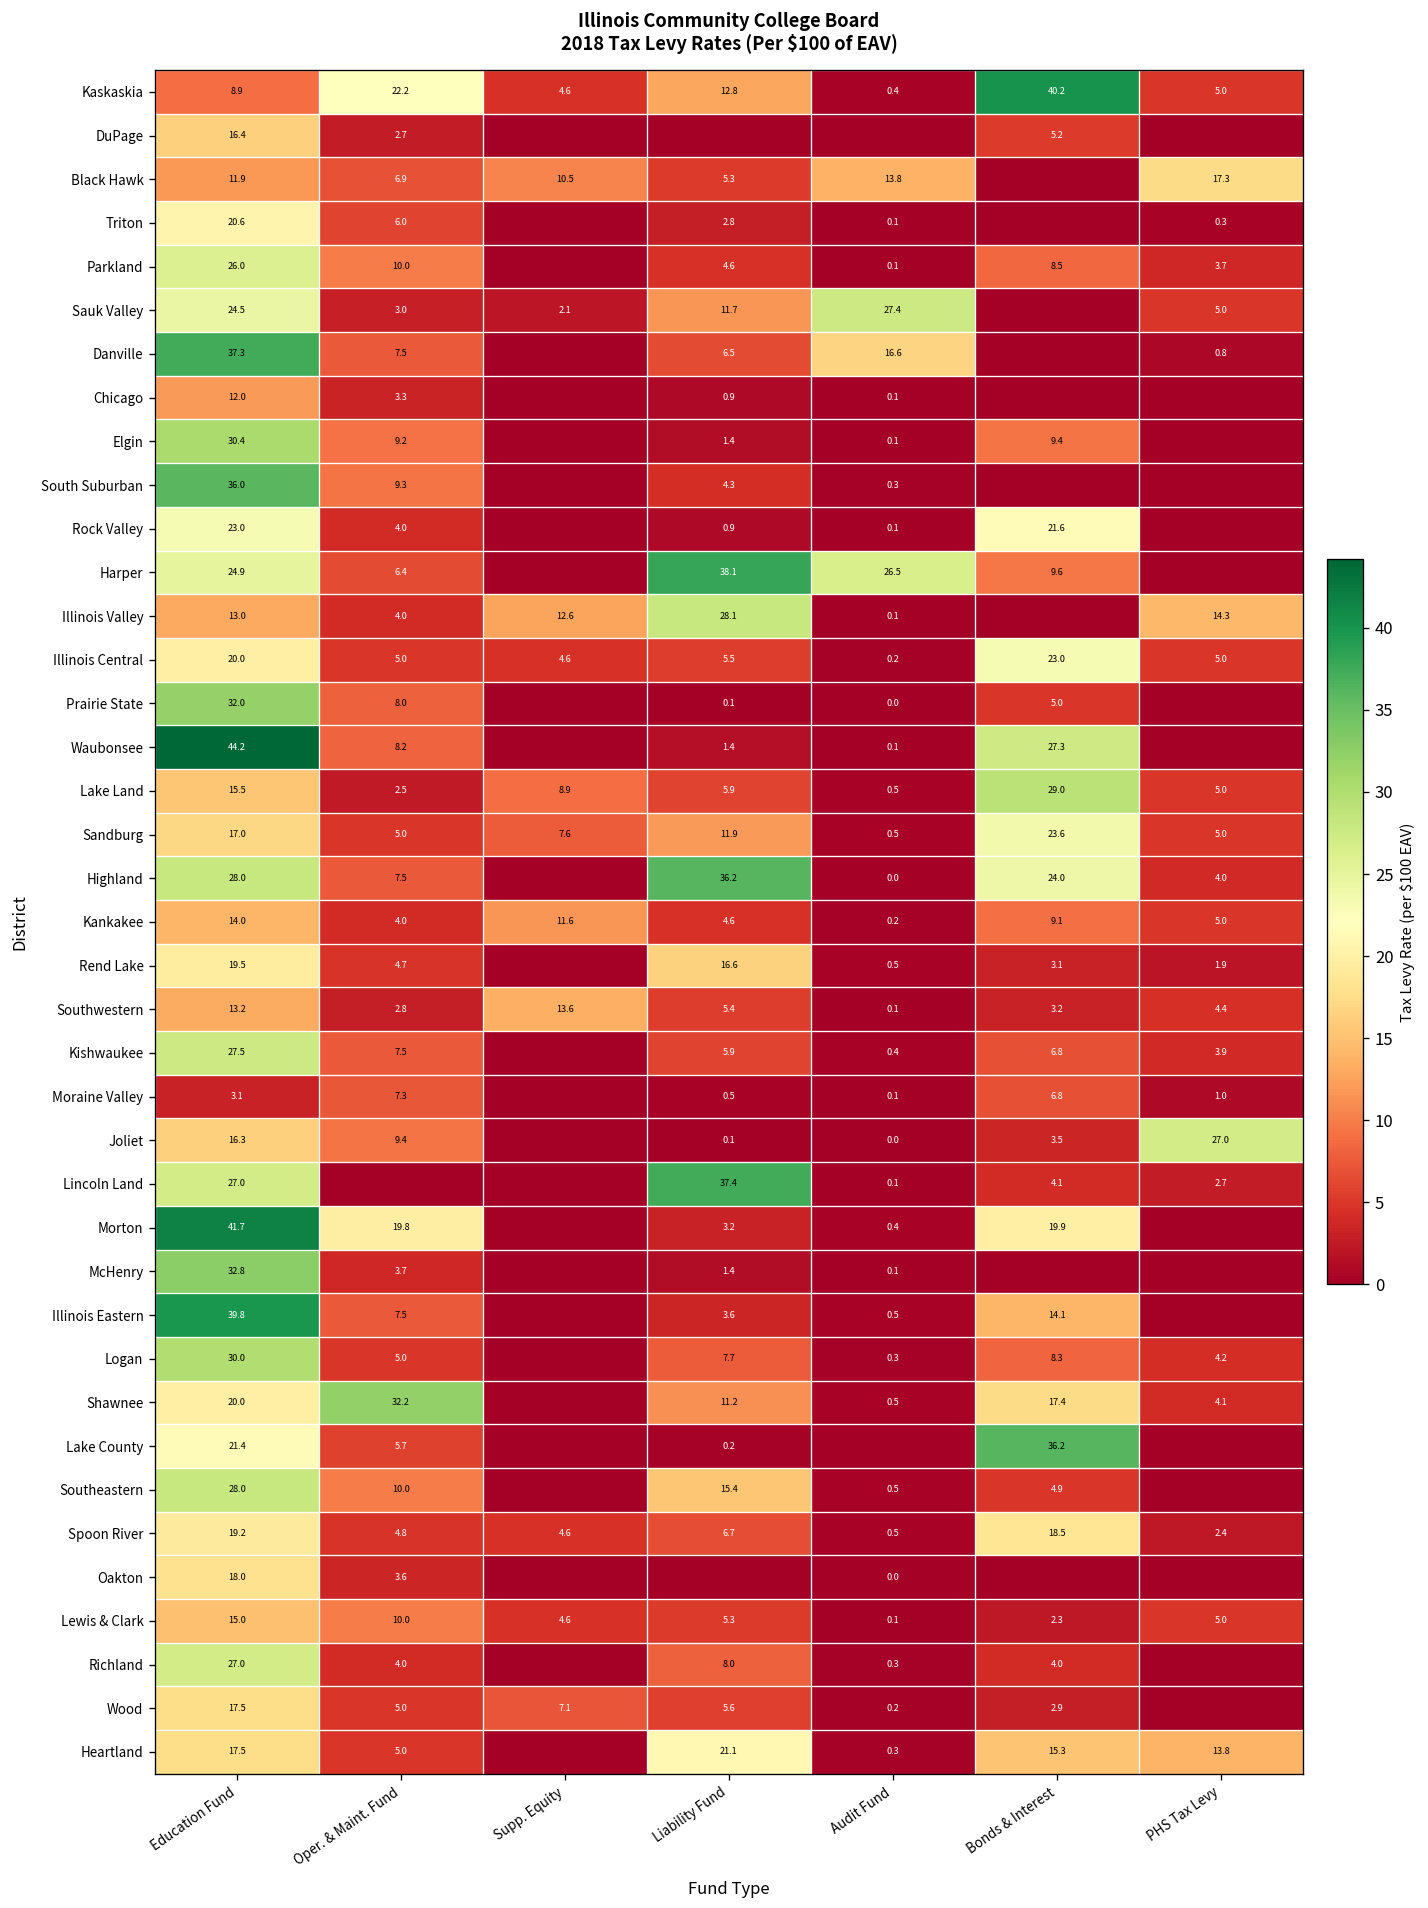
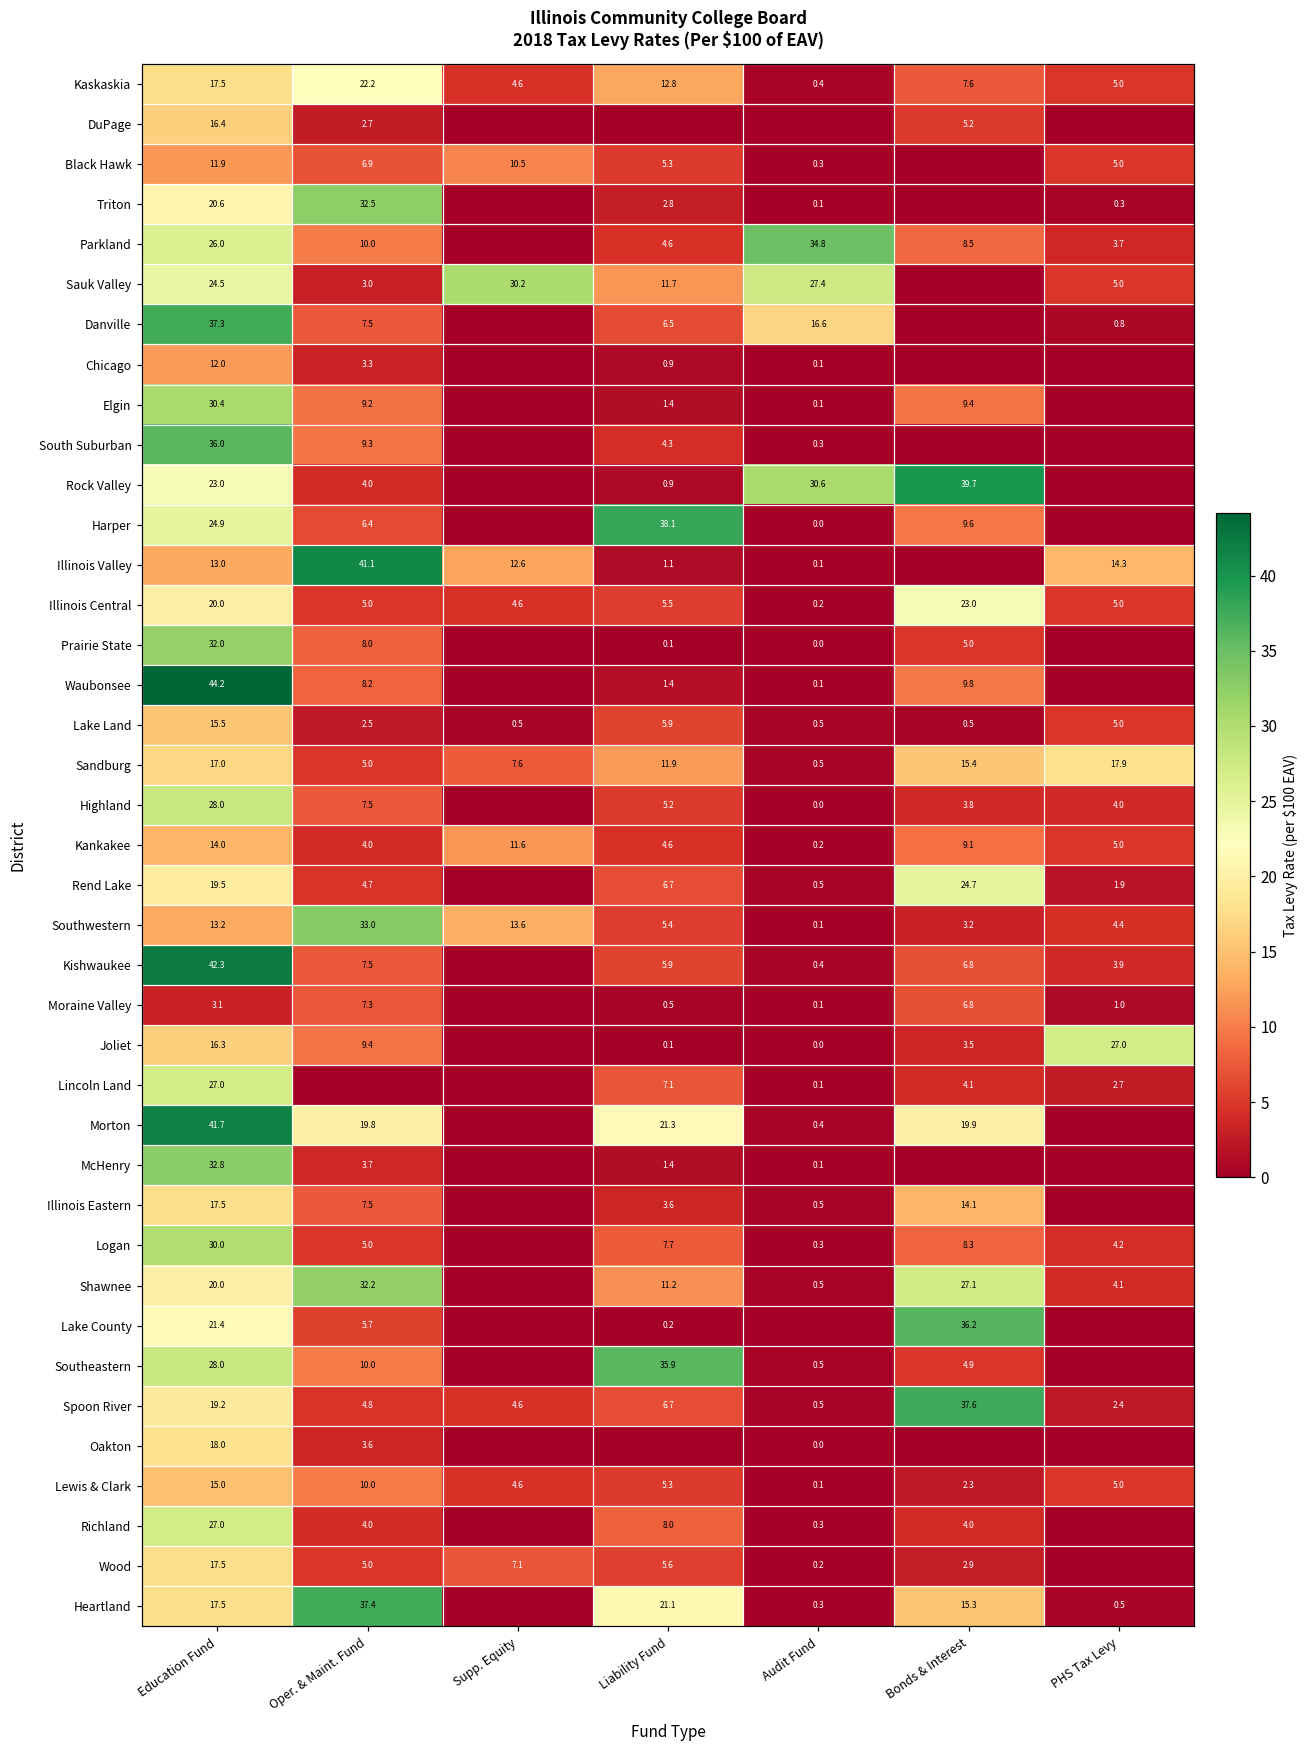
Kaskaskia, Education Fund: 8.9 -> 17.5
Kaskaskia, Bonds & Interest: 40.2 -> 7.6
Black Hawk, Audit Fund: 13.8 -> 0.3
Black Hawk, PHS Tax Levy: 17.3 -> 5.0
Triton, Oper. & Maint. Fund: 6.0 -> 32.5
Parkland, Audit Fund: 0.1 -> 34.8
Sauk Valley, Supp. Equity: 2.1 -> 30.2
Rock Valley, Audit Fund: 0.1 -> 30.6
Rock Valley, Bonds & Interest: 21.6 -> 39.7
Harper, Audit Fund: 26.5 -> 0.0
Illinois Valley, Oper. & Maint. Fund: 4.0 -> 41.1
Illinois Valley, Liability Fund: 28.1 -> 1.1
Waubonsee, Bonds & Interest: 27.3 -> 9.8
Lake Land, Supp. Equity: 8.9 -> 0.5
Lake Land, Bonds & Interest: 29.0 -> 0.5
Sandburg, Bonds & Interest: 23.6 -> 15.4
Sandburg, PHS Tax Levy: 5.0 -> 17.9
Highland, Liability Fund: 36.2 -> 5.2
Highland, Bonds & Interest: 24.0 -> 3.8
Rend Lake, Liability Fund: 16.6 -> 6.7
Rend Lake, Bonds & Interest: 3.1 -> 24.7
Southwestern, Oper. & Maint. Fund: 2.8 -> 33.0
Kishwaukee, Education Fund: 27.5 -> 42.3
Lincoln Land, Liability Fund: 37.4 -> 7.1
Morton, Liability Fund: 3.2 -> 21.3
Illinois Eastern, Education Fund: 39.8 -> 17.5
Shawnee, Bonds & Interest: 17.4 -> 27.1
Southeastern, Liability Fund: 15.4 -> 35.9
Spoon River, Bonds & Interest: 18.5 -> 37.6
Heartland, Oper. & Maint. Fund: 5.0 -> 37.4
Heartland, PHS Tax Levy: 13.8 -> 0.5
